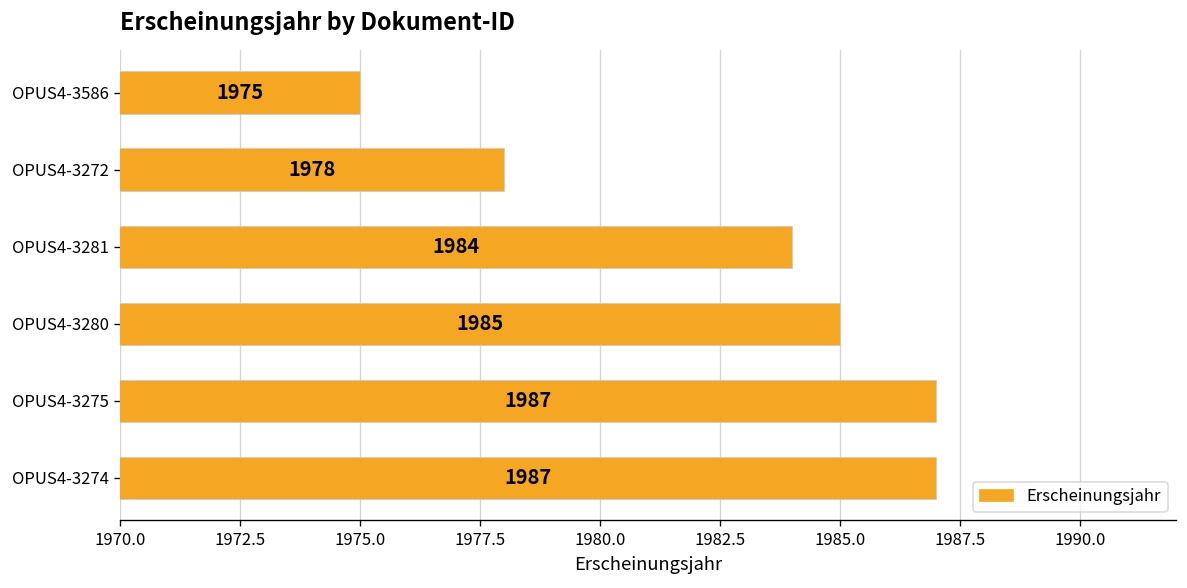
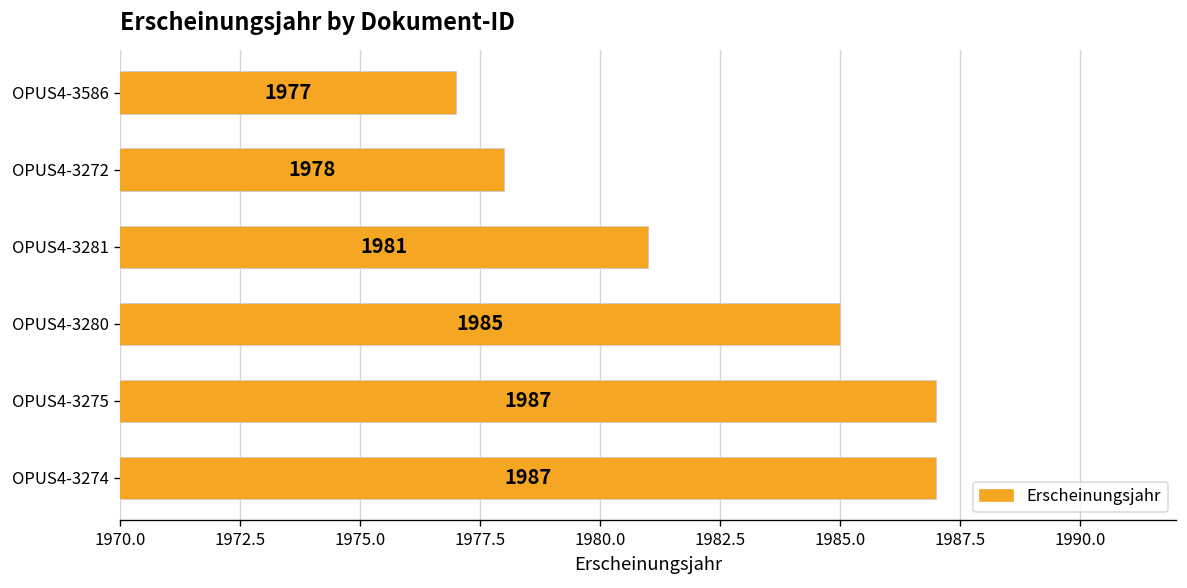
OPUS4-3586: 1975 -> 1977
OPUS4-3281: 1984 -> 1981
